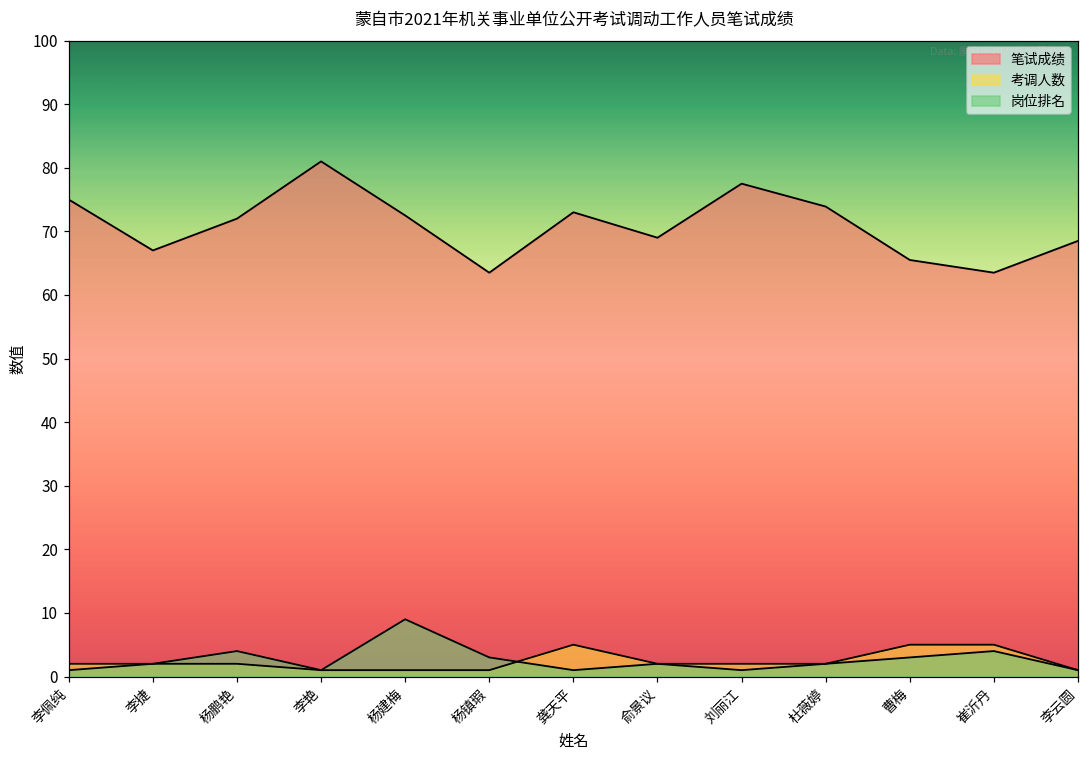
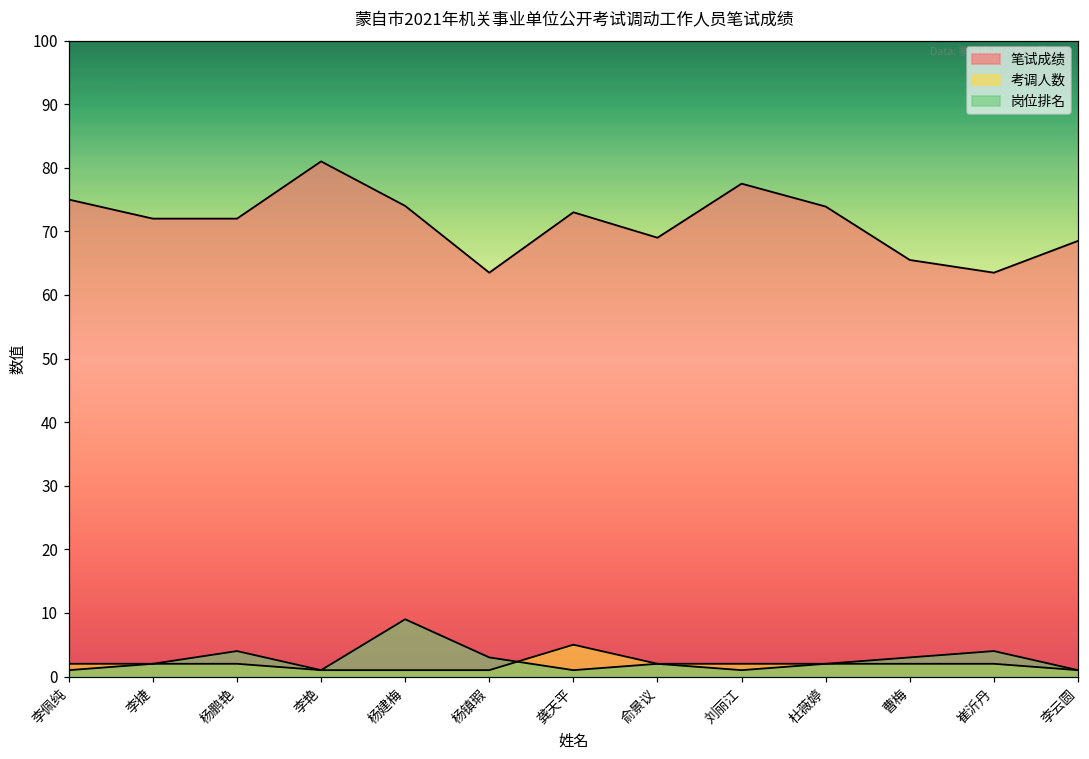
笔试成绩, 李捷: 67 -> 72
笔试成绩, 杨建梅: 73 -> 74
考调人数, 曹梅: 5 -> 2
考调人数, 崔沂丹: 5 -> 2
